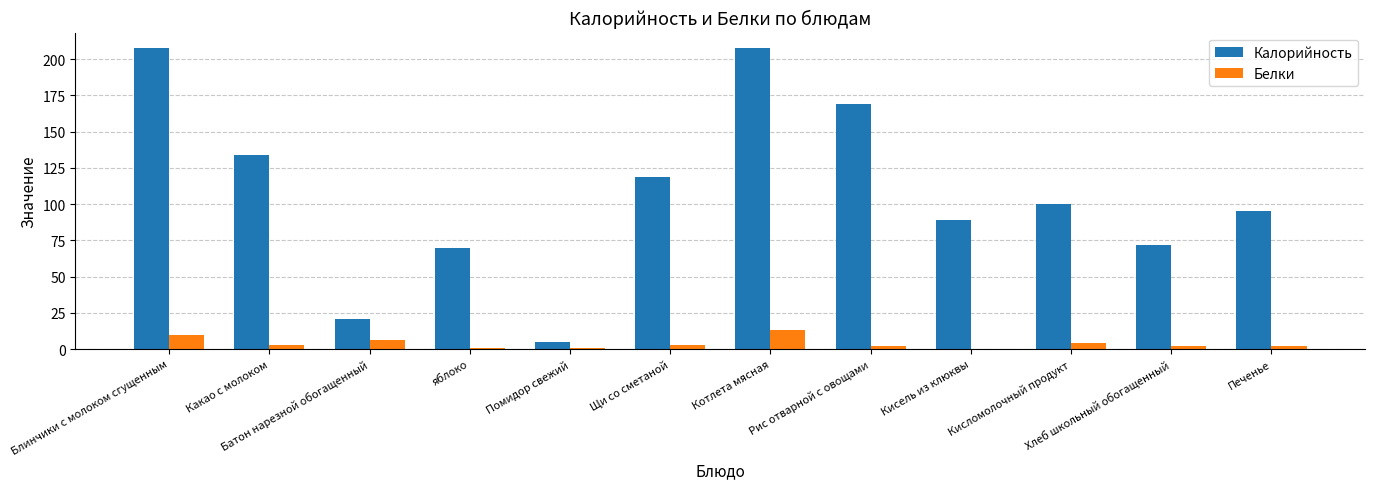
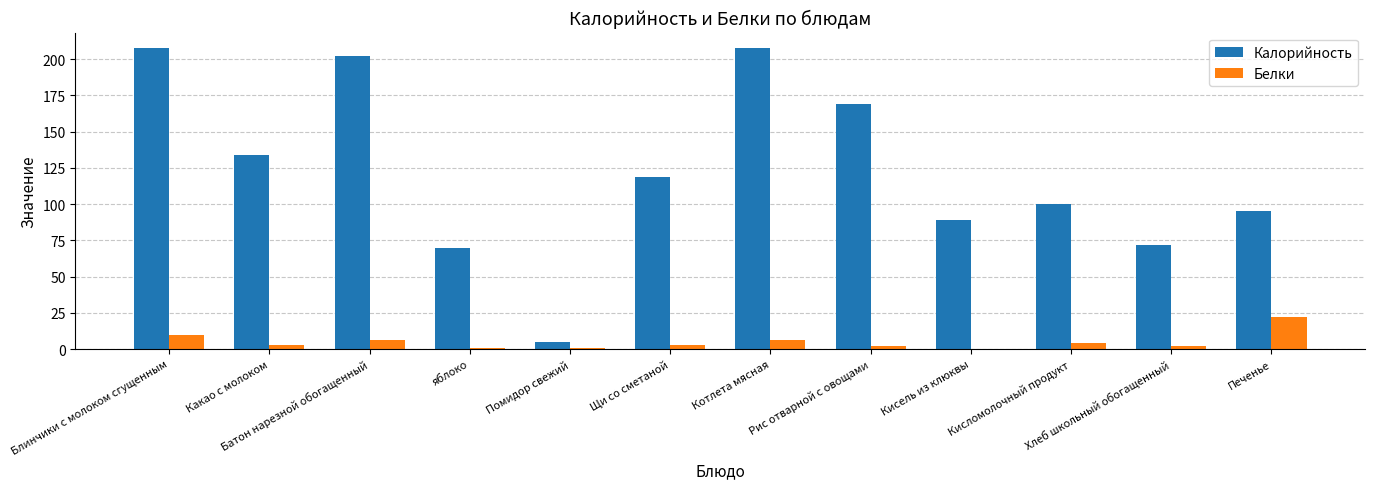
Калорийность, Батон нарезной обогащенный: 21 -> 202
Белки, Котлета мясная: 13 -> 6
Белки, Печенье: 2 -> 22
